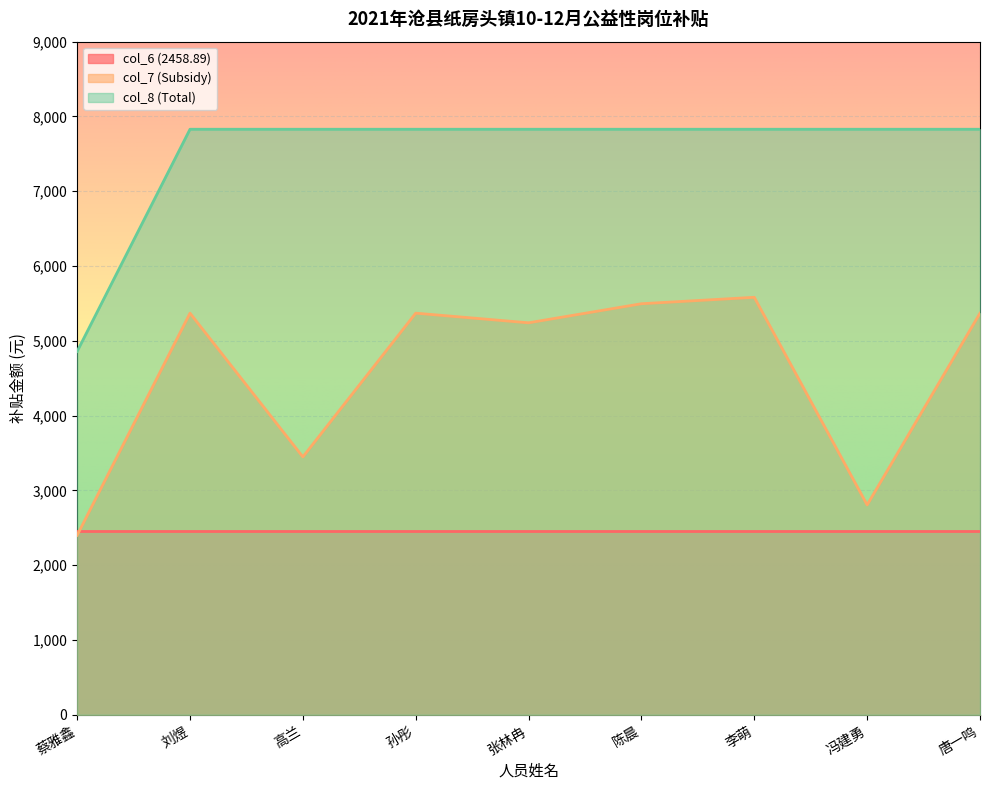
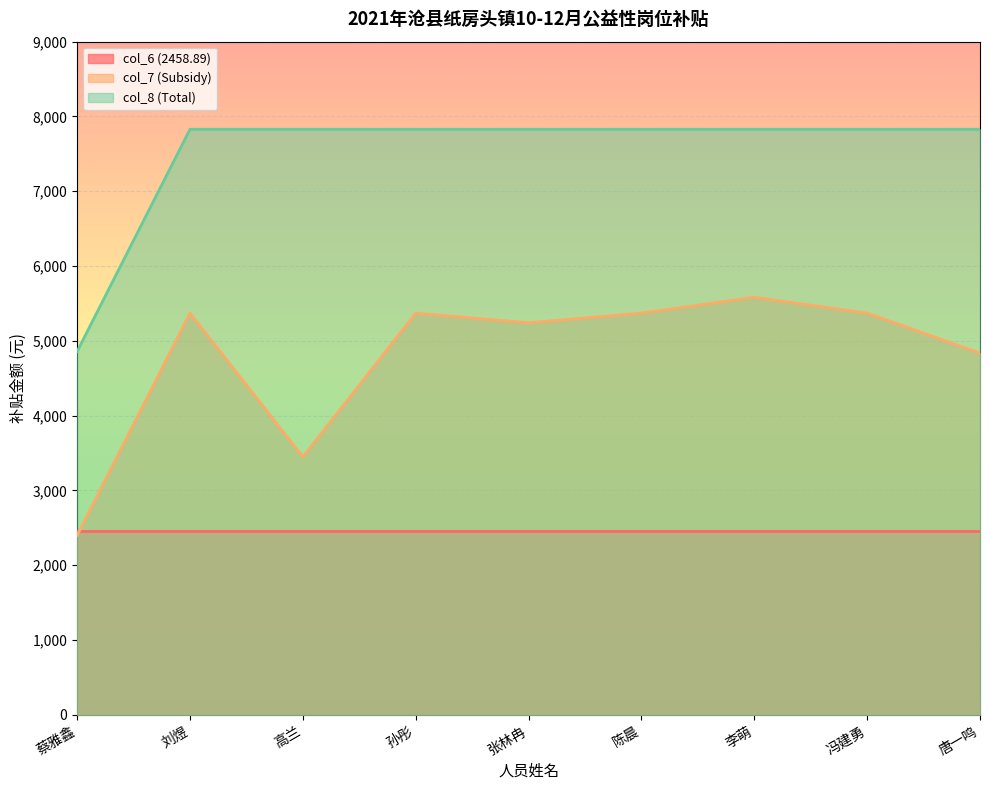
col_7 (Subsidy), 陈晨: 5,500 -> 5,400
col_7 (Subsidy), 冯建勇: 2,800 -> 5,400
col_7 (Subsidy), 唐一鸣: 5,400 -> 4,800
